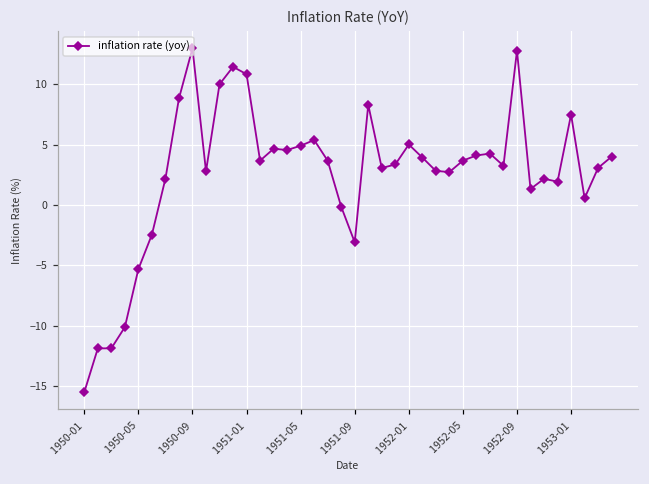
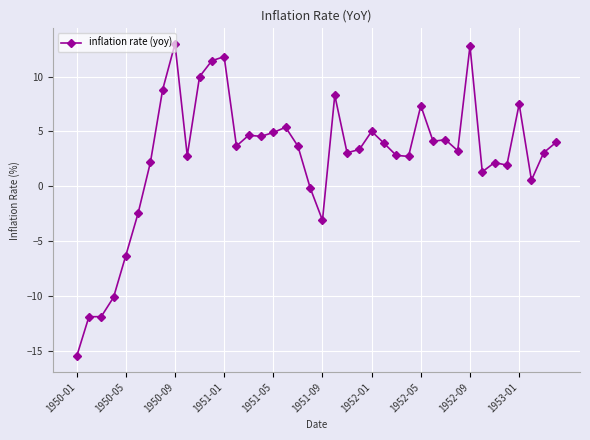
1950-05: -5.3 -> -6.3
1951-01: 10.8 -> 11.8
1952-05: 3.7 -> 7.4
